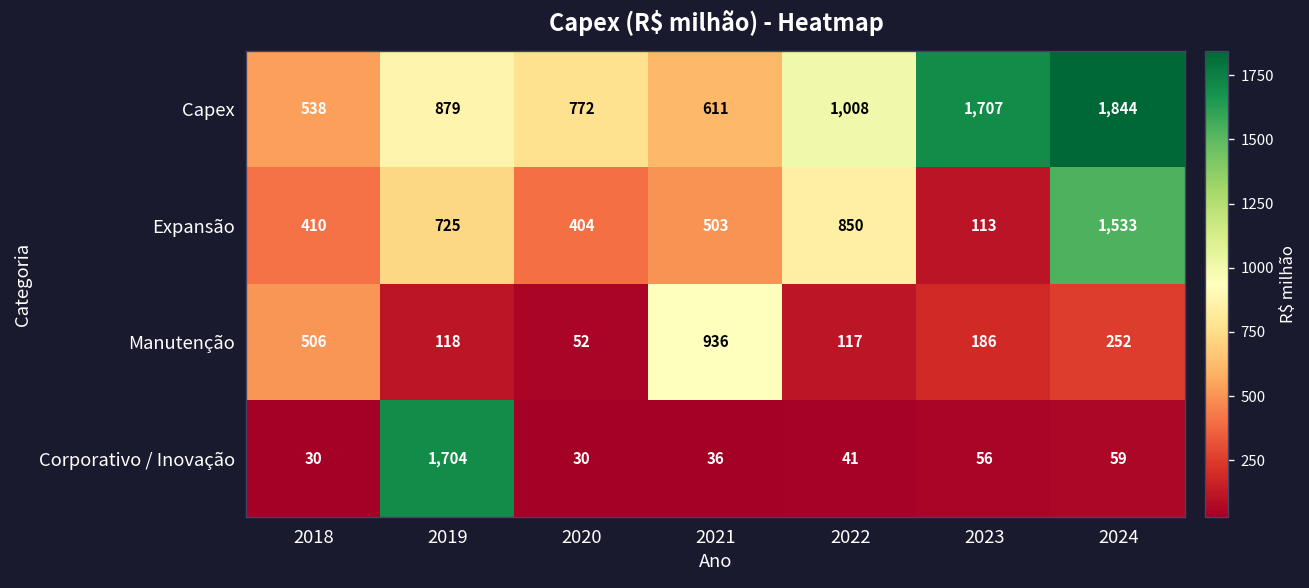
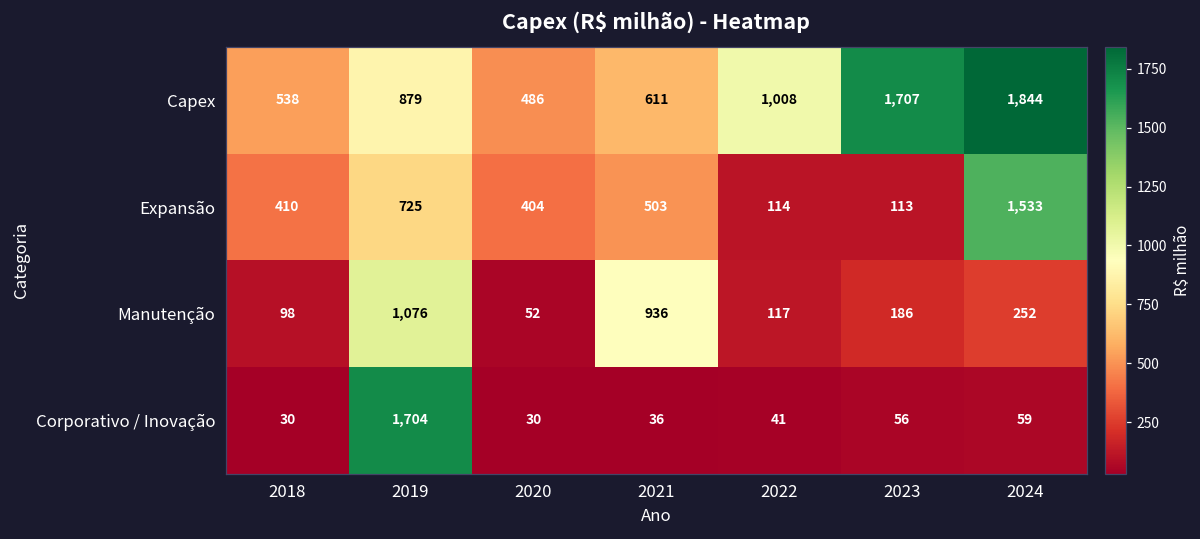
Capex, 2020: 772 -> 486
Expansão, 2022: 850 -> 114
Manutenção, 2018: 506 -> 98
Manutenção, 2019: 118 -> 1,076
